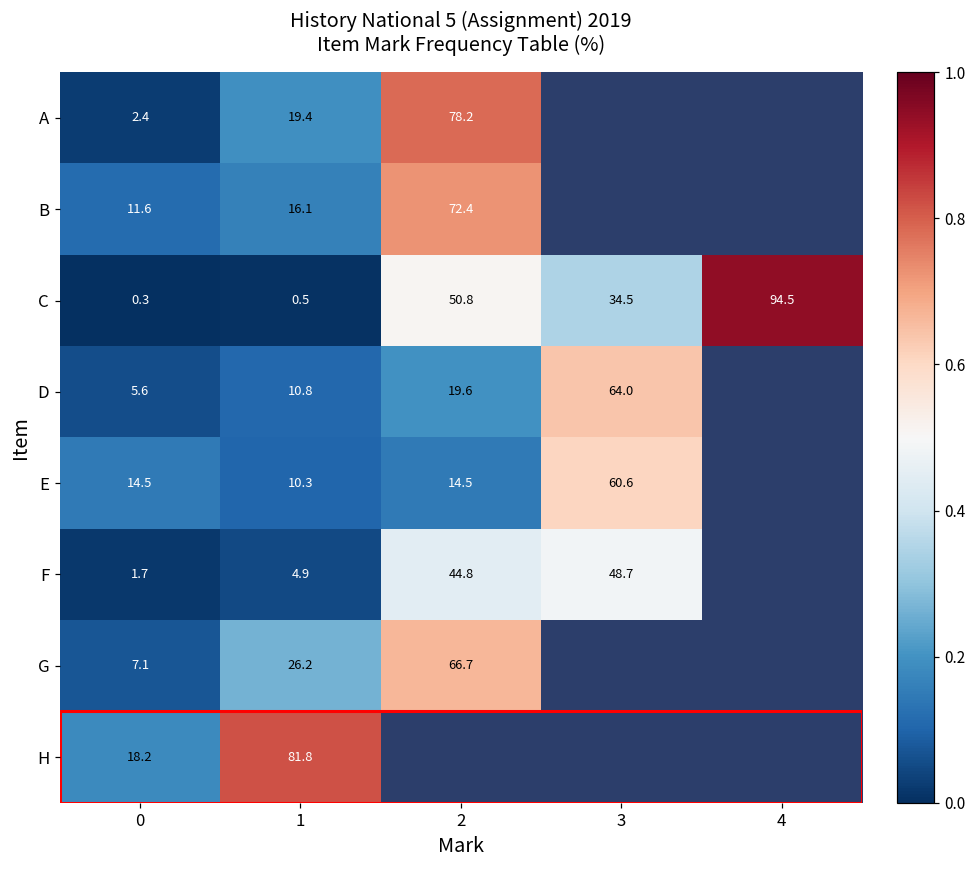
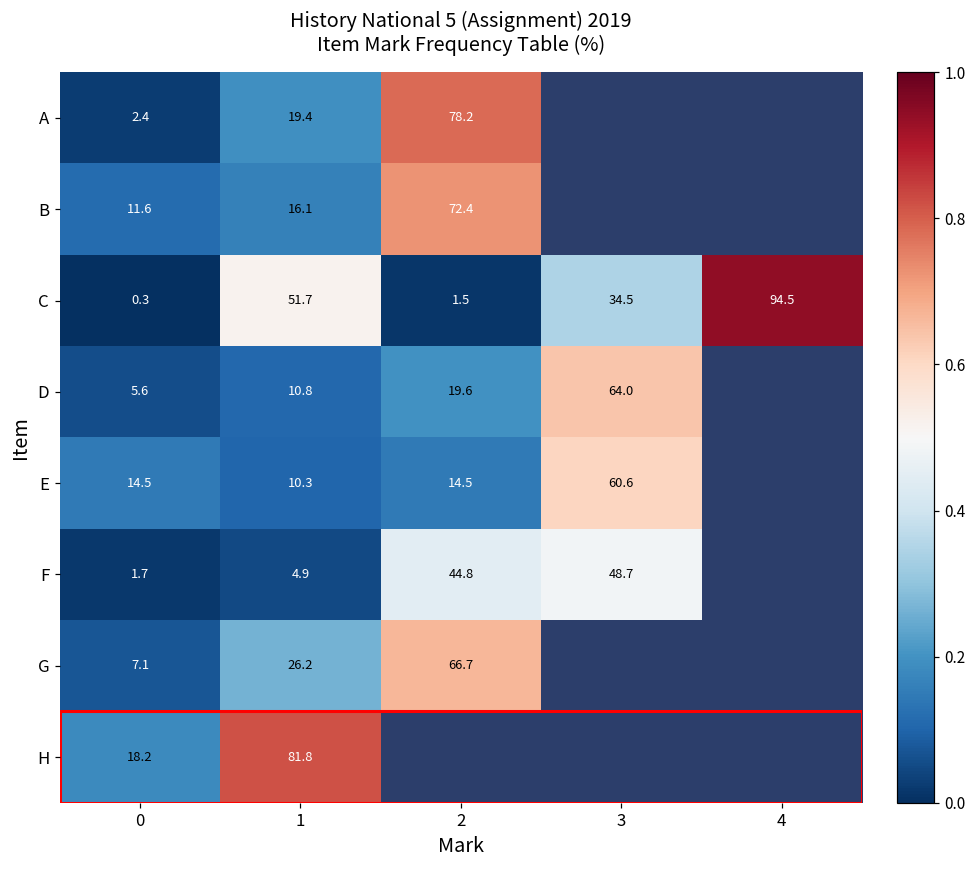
C, 1: 0.5 -> 51.7
C, 2: 50.8 -> 1.5
